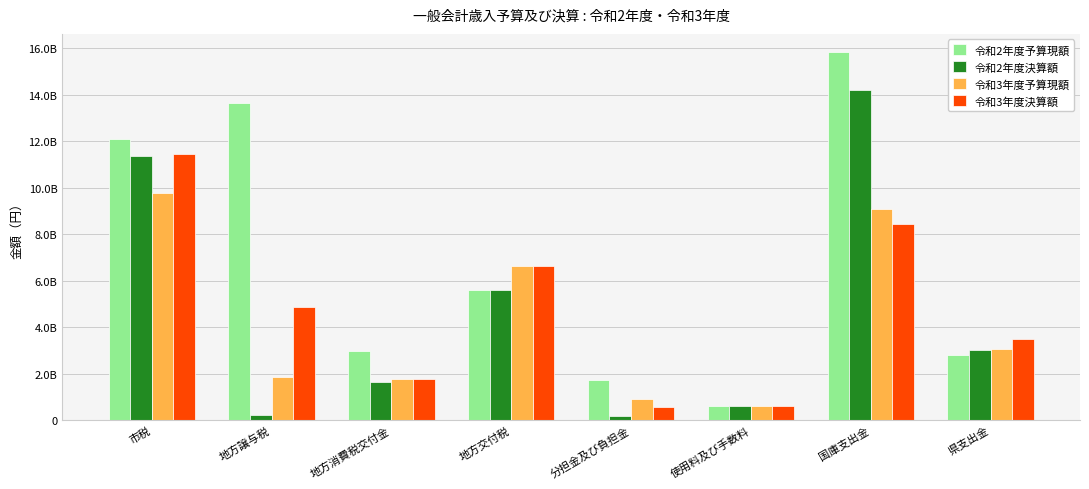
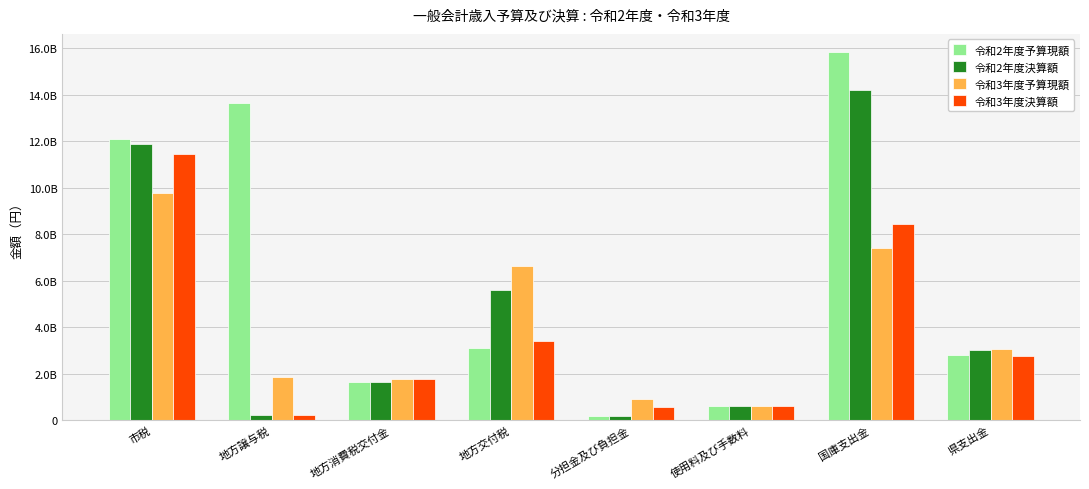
令和2年度決算額, 市税: 11400000000 -> 11900000000
令和3年度決算額, 地方譲与税: 4900000000 -> 200000000
令和2年度予算現額, 地方消費税交付金: 3000000000 -> 1600000000
令和2年度予算現額, 地方交付税: 5600000000 -> 3100000000
令和3年度決算額, 地方交付税: 6600000000 -> 3400000000
令和2年度予算現額, 分担金及び負担金: 1700000000 -> 200000000
令和3年度予算現額, 国庫支出金: 9100000000 -> 7400000000
令和3年度決算額, 県支出金: 3500000000 -> 2700000000
